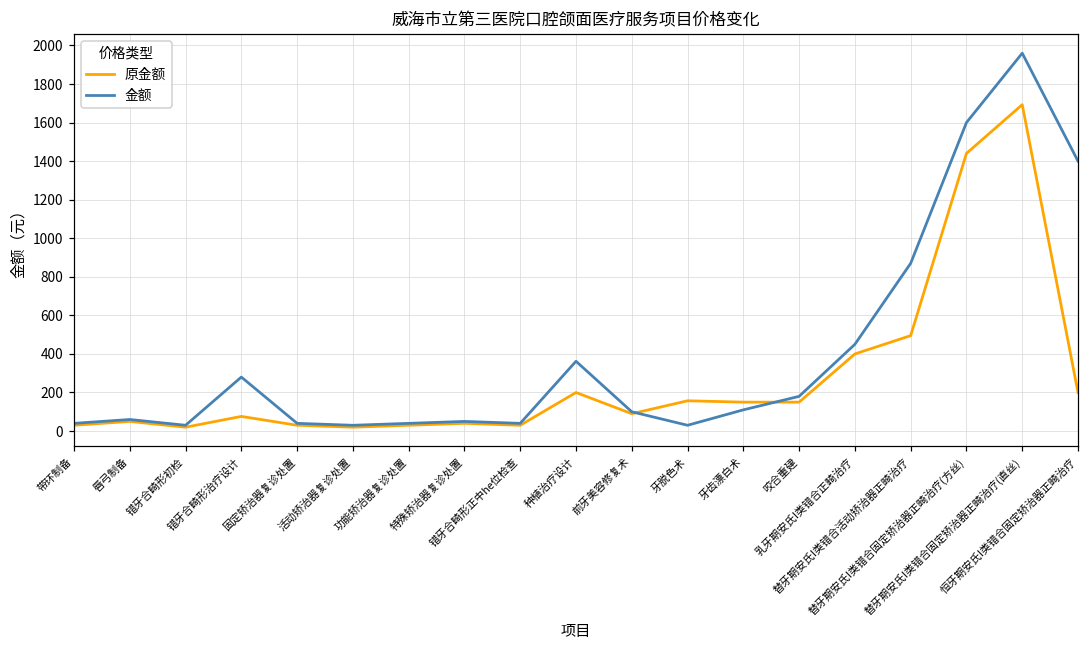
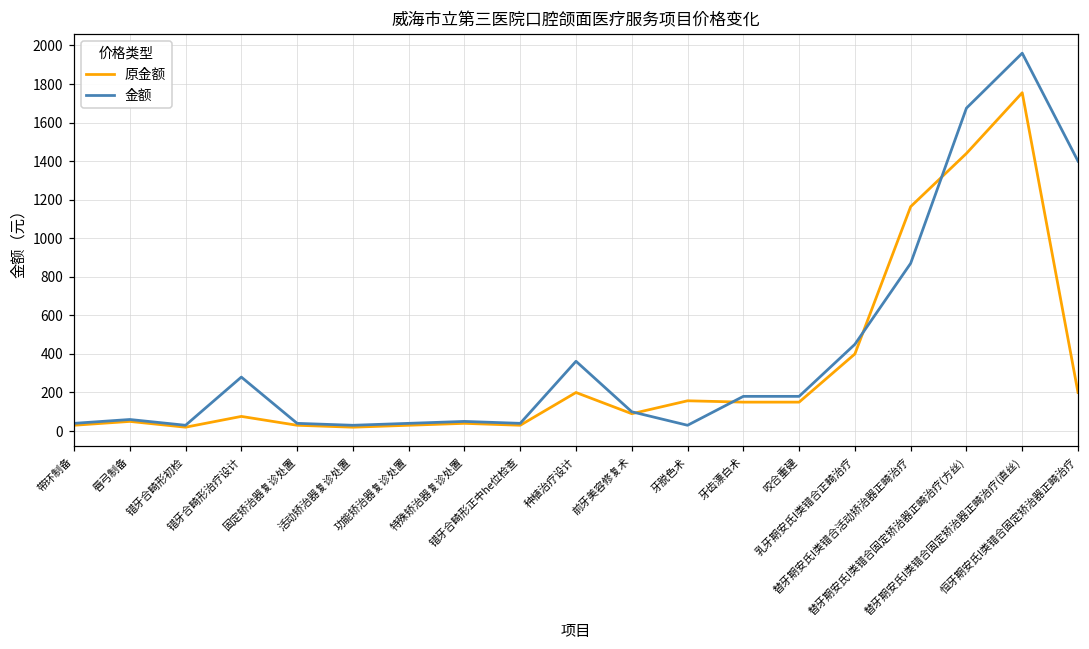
金额, 牙齿漂白术: 110 -> 180
原金额, 替牙期安氏I类错合活动矫治器正畸治疗: 500 -> 1160
金额, 替牙期安氏I类错合固定矫治器正畸治疗(方丝): 1600 -> 1680
原金额, 替牙期安氏I类错合固定矫治器正畸治疗(直丝): 1690 -> 1760
